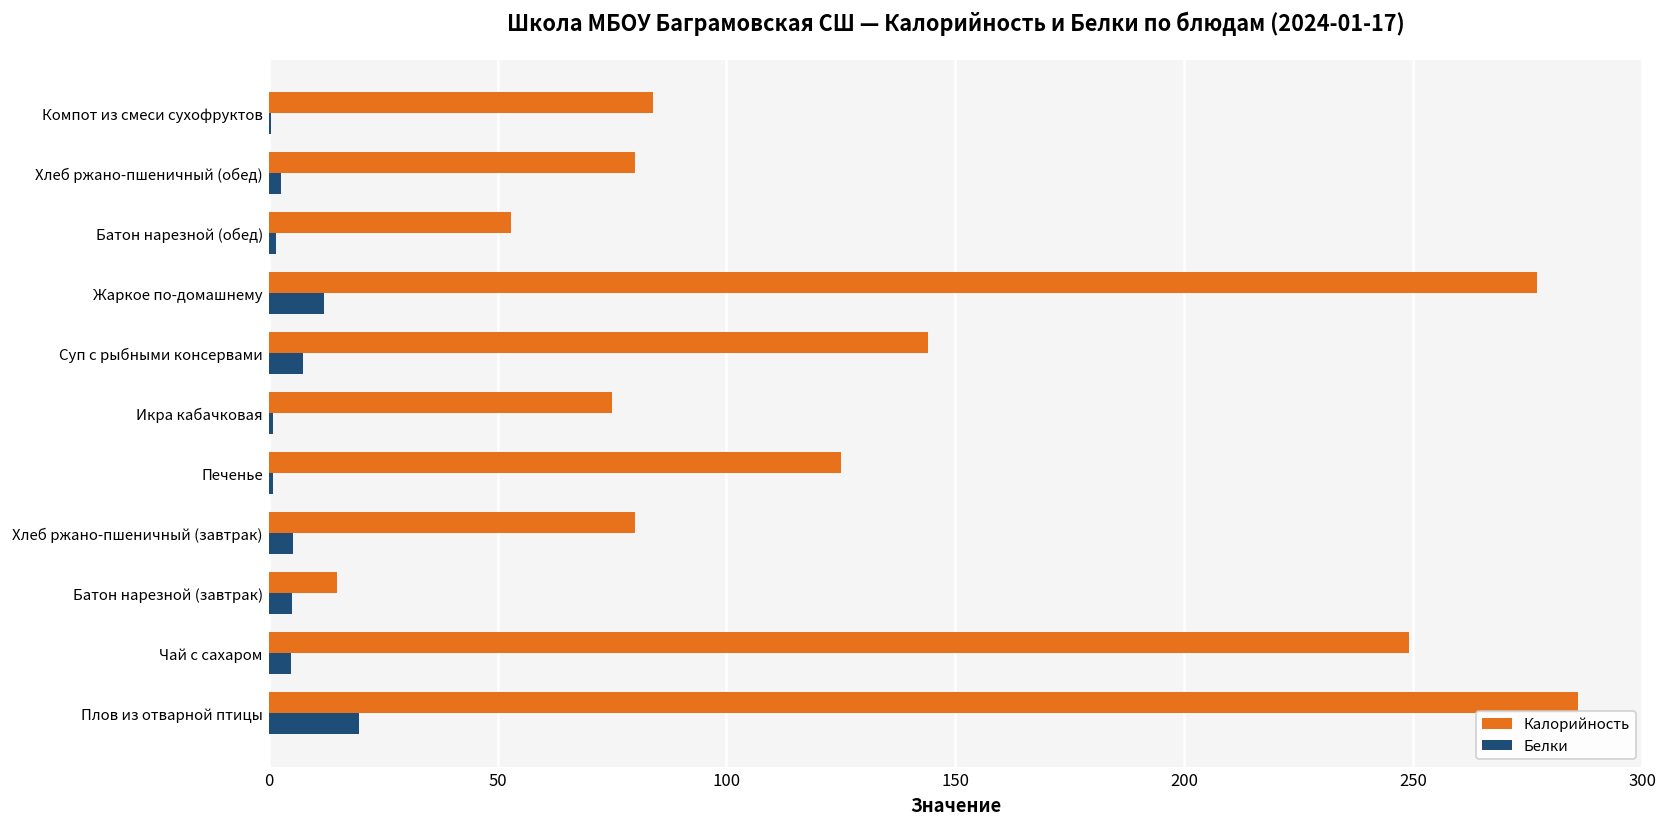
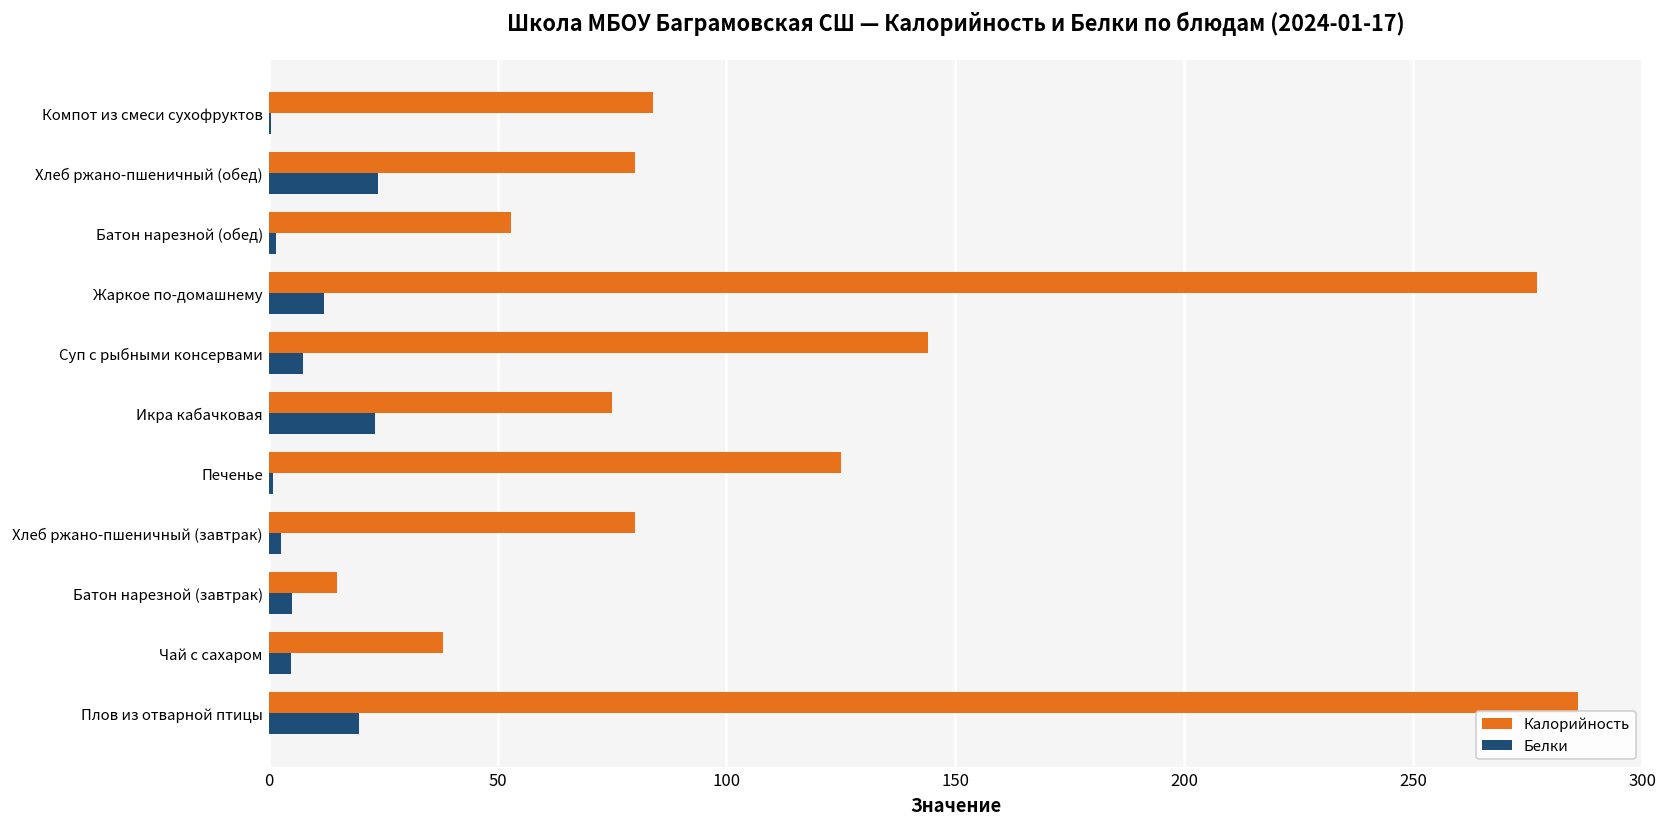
Белки, Хлеб ржано-пшеничный (обед): 3 -> 24
Белки, Икра кабачковая: 1 -> 23
Белки, Хлеб ржано-пшеничный (завтрак): 5 -> 3
Калорийность, Чай с сахаром: 249 -> 38
